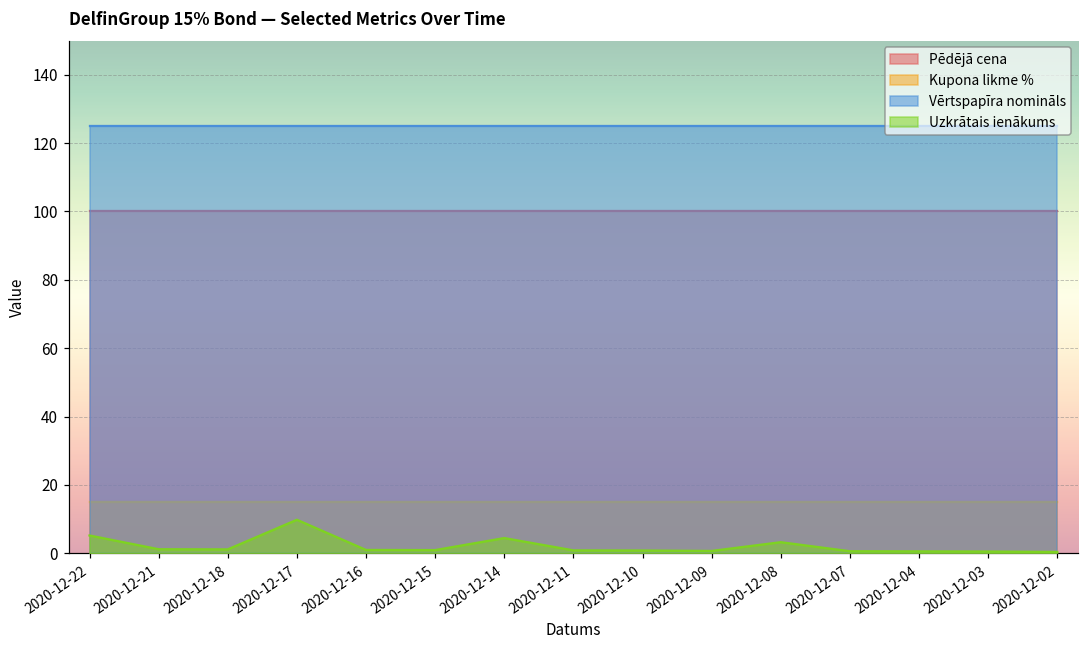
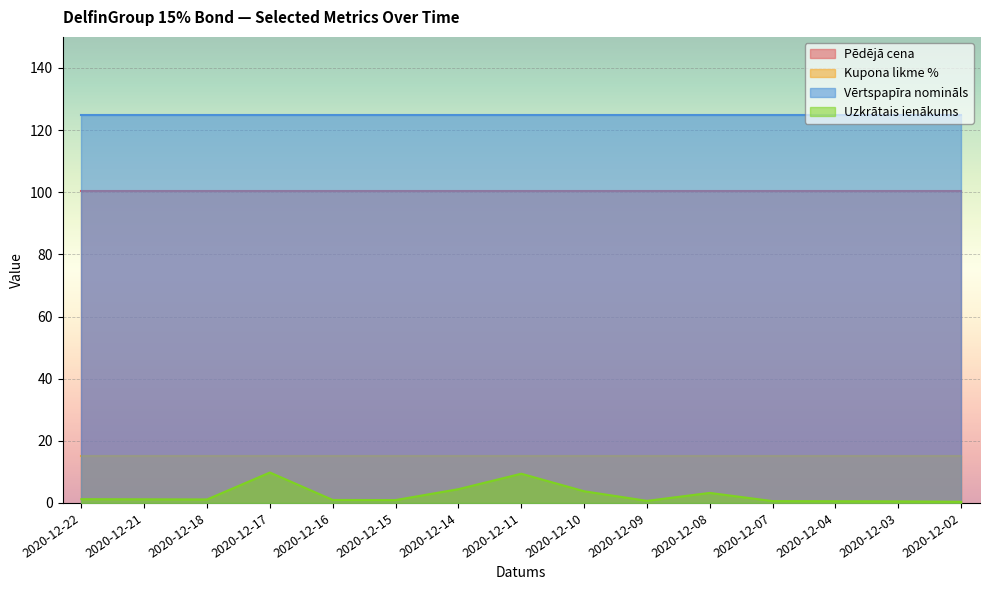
Uzkrātais ienākums, 2020-12-22: 5 -> 1
Uzkrātais ienākums, 2020-12-11: 1 -> 9
Uzkrātais ienākums, 2020-12-10: 1 -> 4
